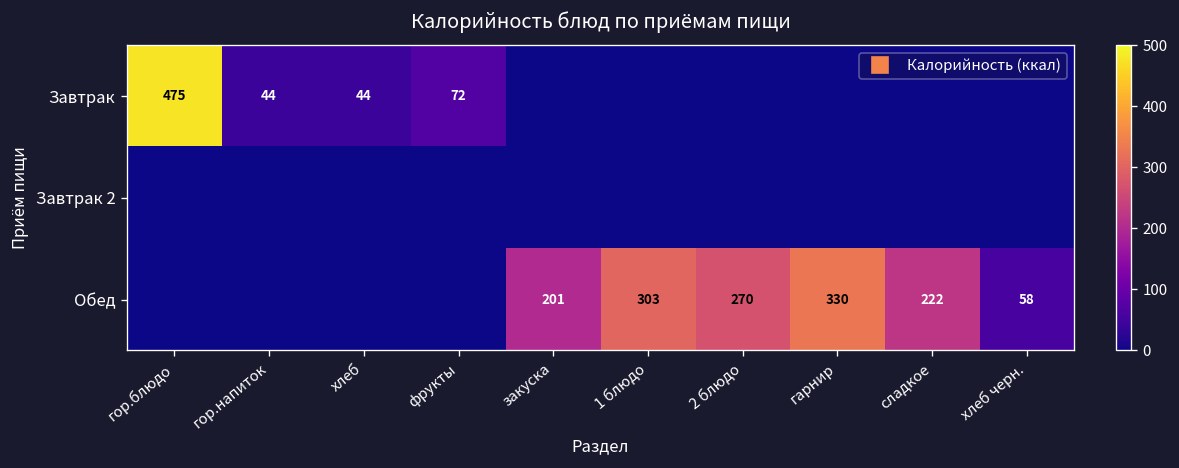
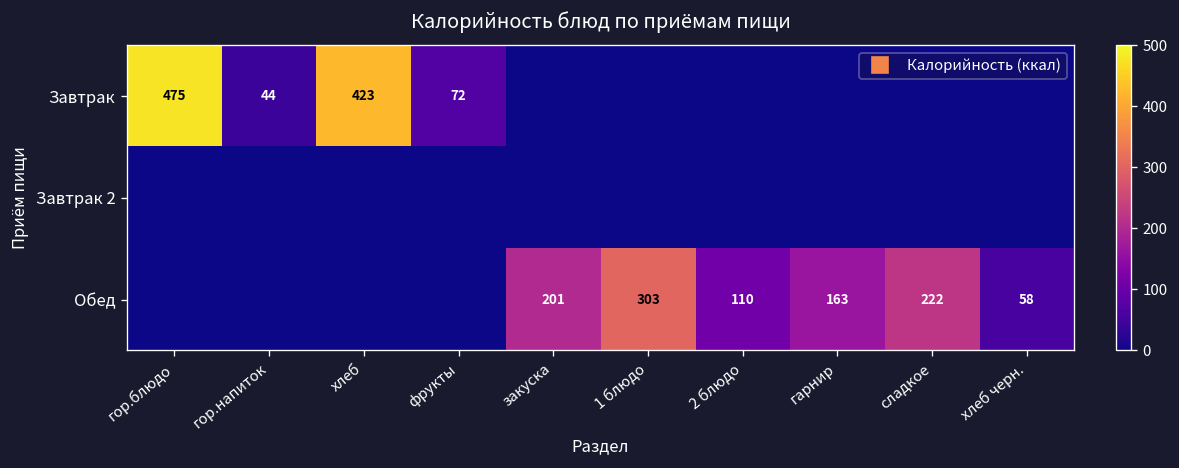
Завтрак, хлеб: 44 -> 423
Обед, 2 блюдо: 270 -> 110
Обед, гарнир: 330 -> 163
